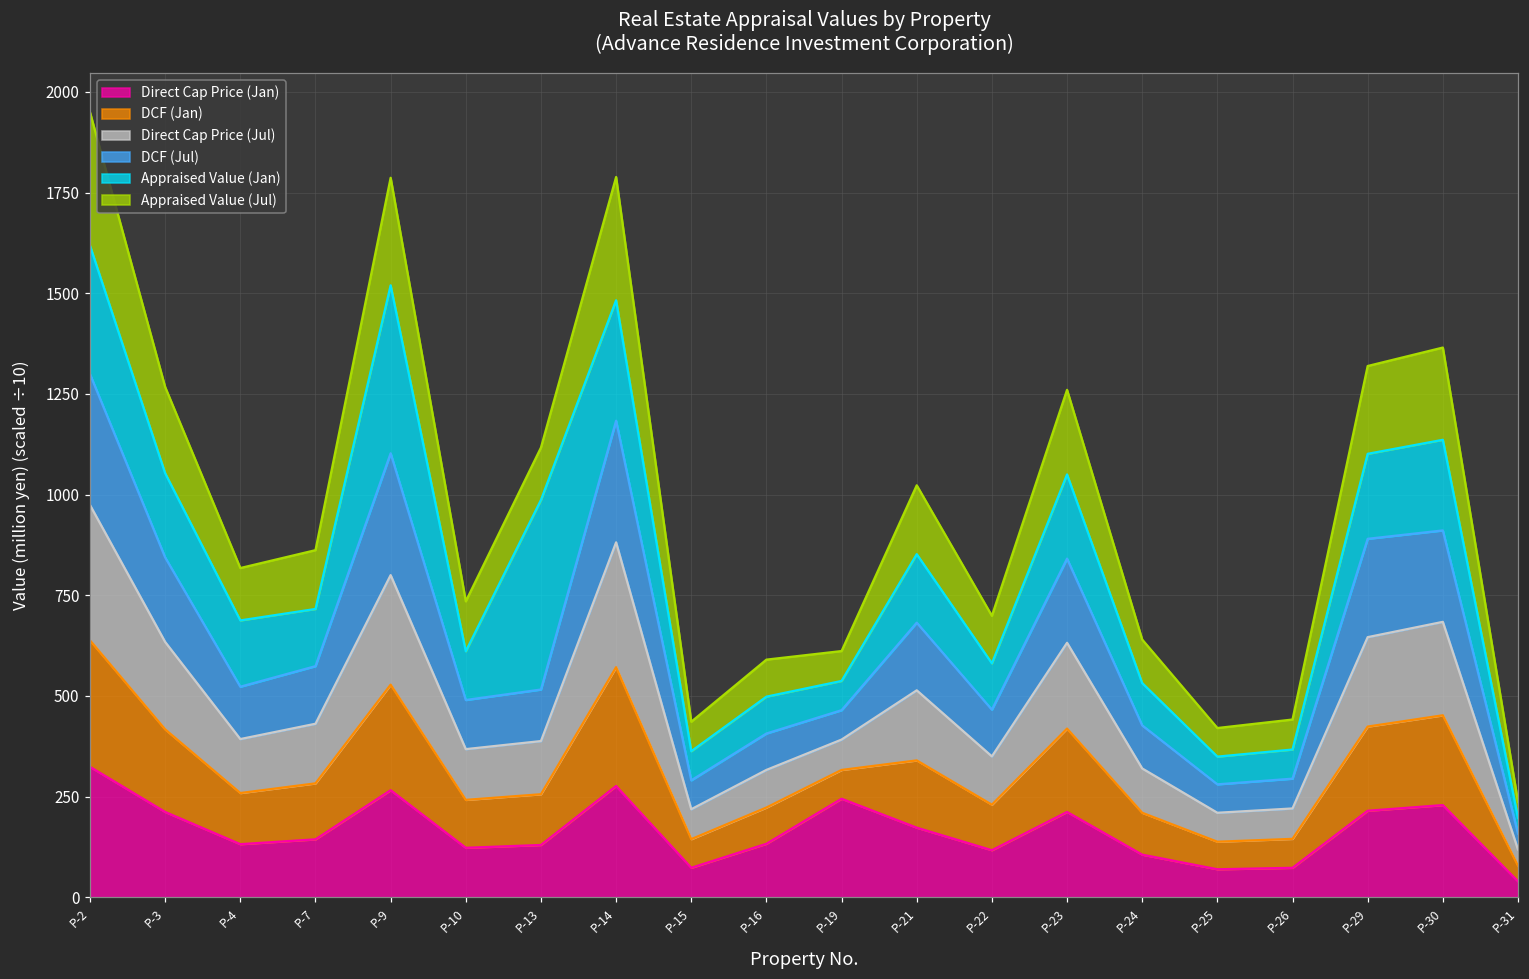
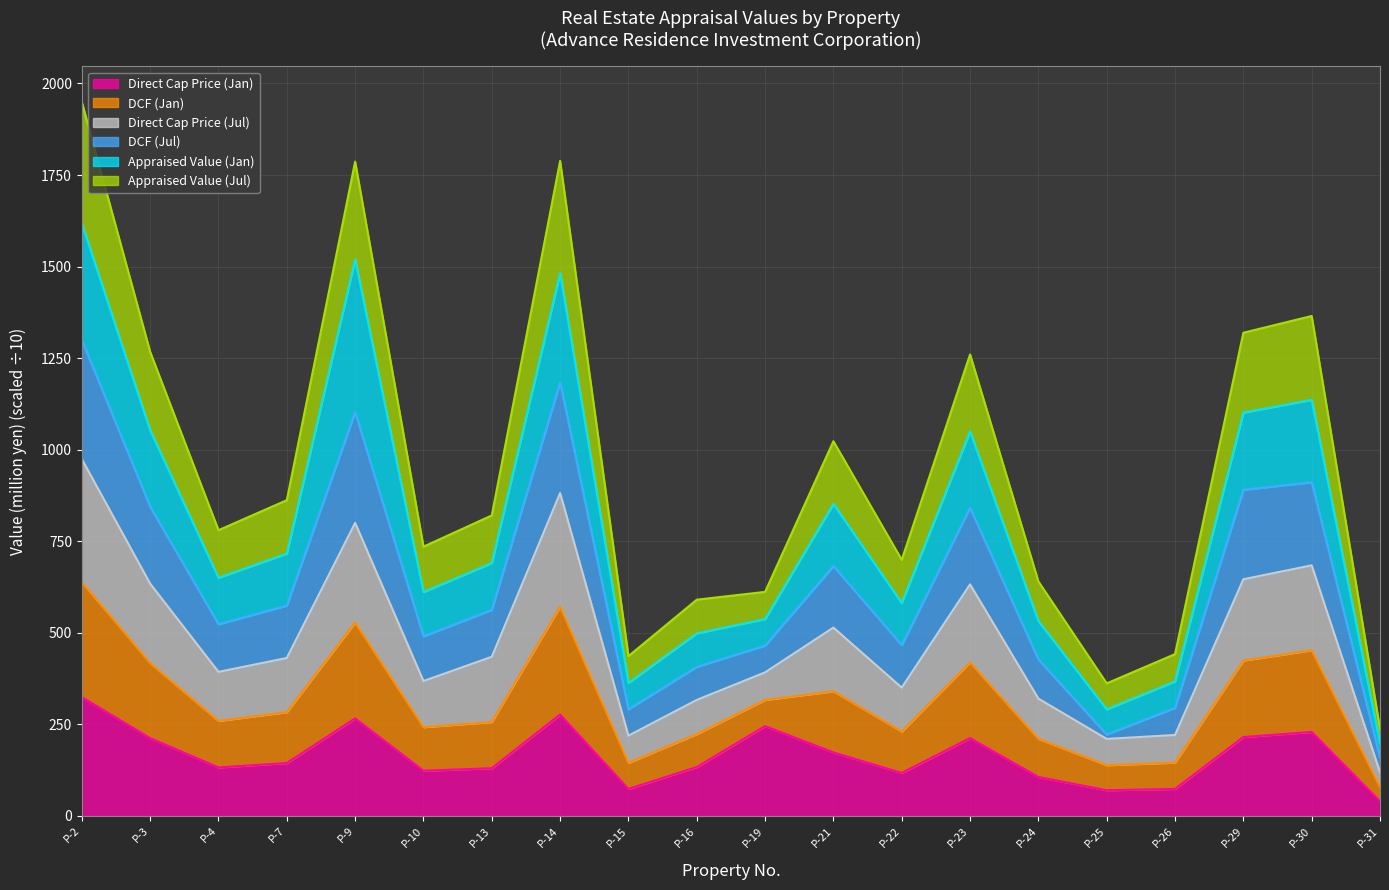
Appraised Value (Jan), P-4: 160 -> 130
Direct Cap Price (Jul), P-13: 130 -> 180
Appraised Value (Jan), P-13: 470 -> 130
DCF (Jul), P-25: 70 -> 10
